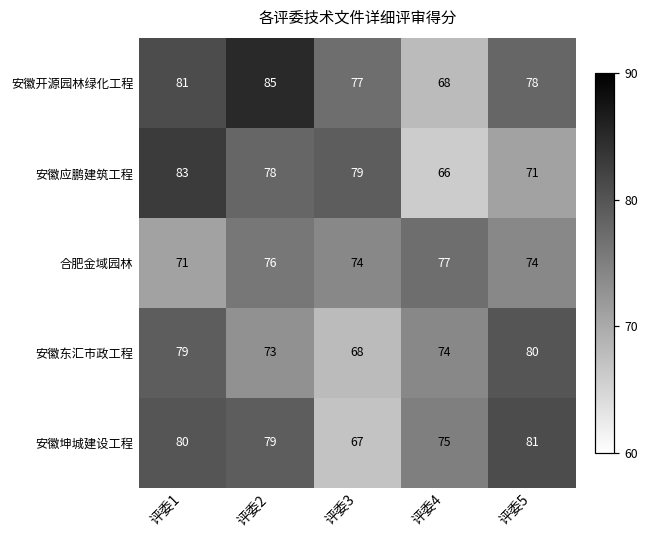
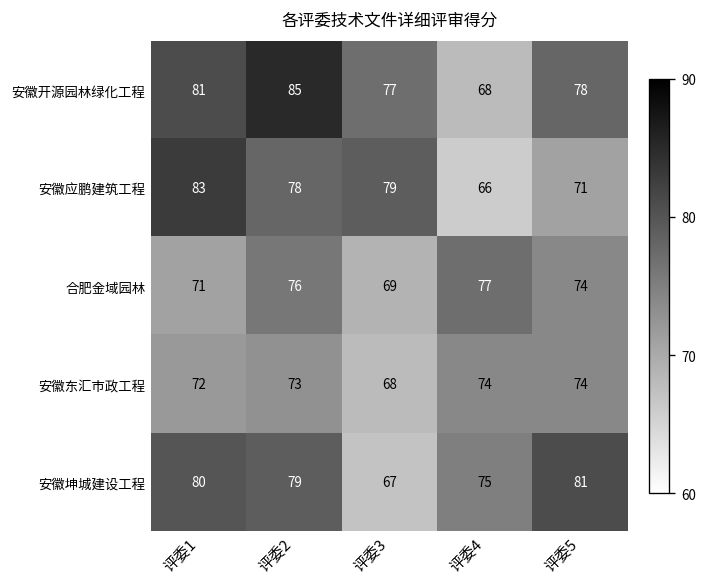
合肥金域园林, 评委3: 74 -> 69
安徽东汇市政工程, 评委1: 79 -> 72
安徽东汇市政工程, 评委5: 80 -> 74
